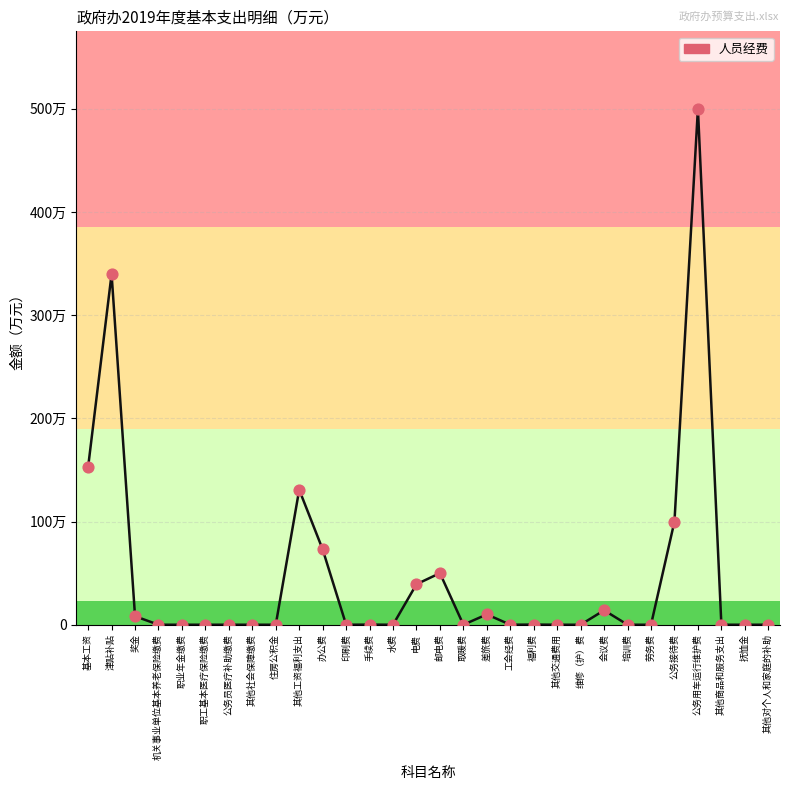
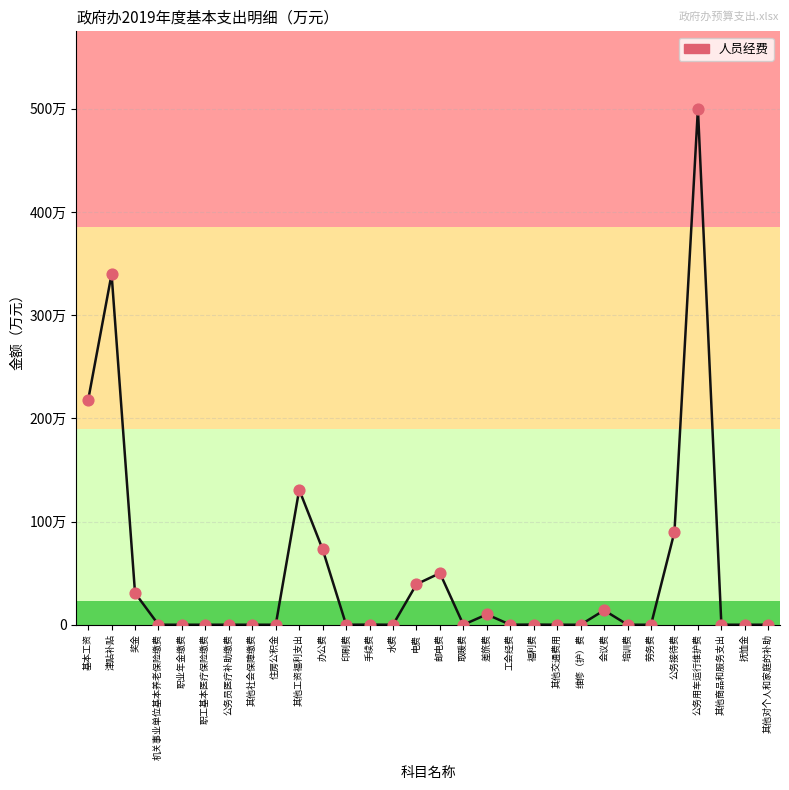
基本工资: 153万 -> 218万
奖金: 8万 -> 31万
公务接待费: 100万 -> 90万
